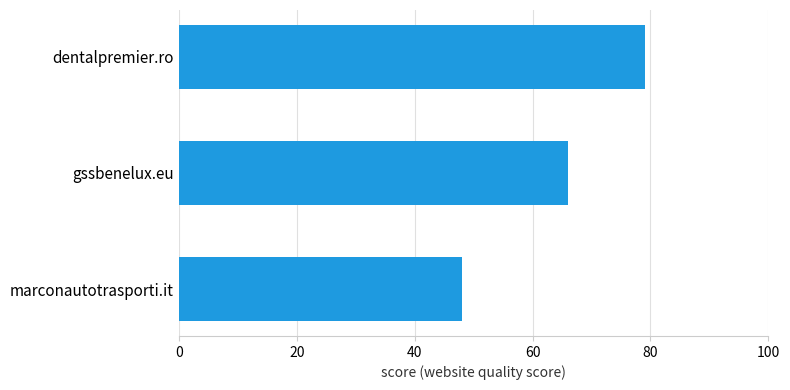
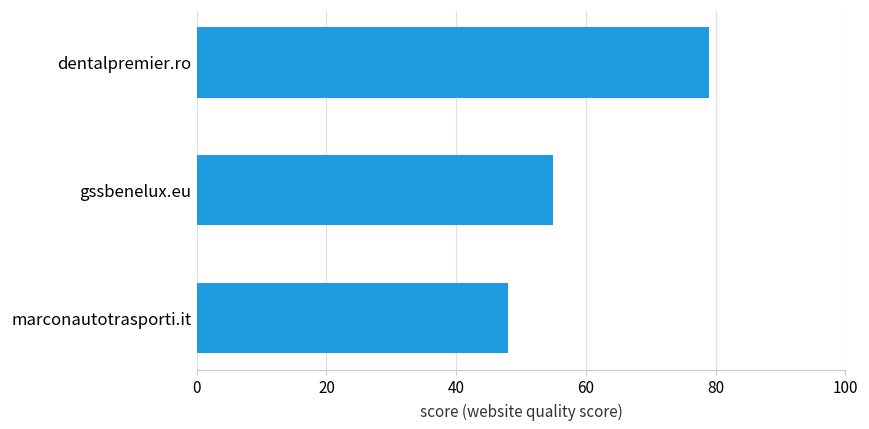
gssbenelux.eu: 66 -> 55
